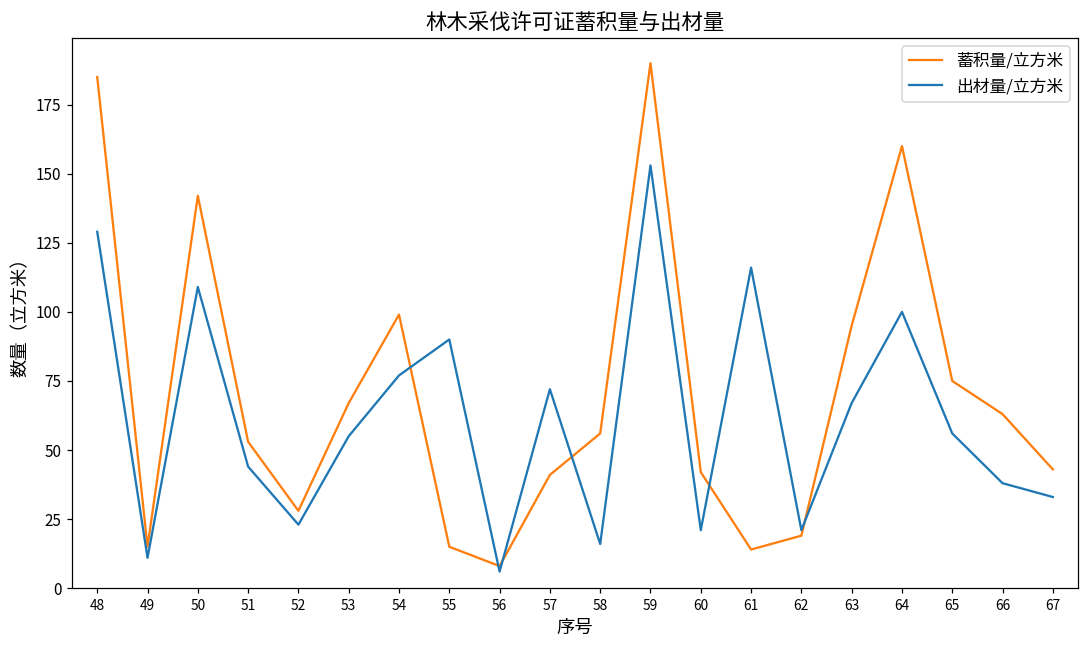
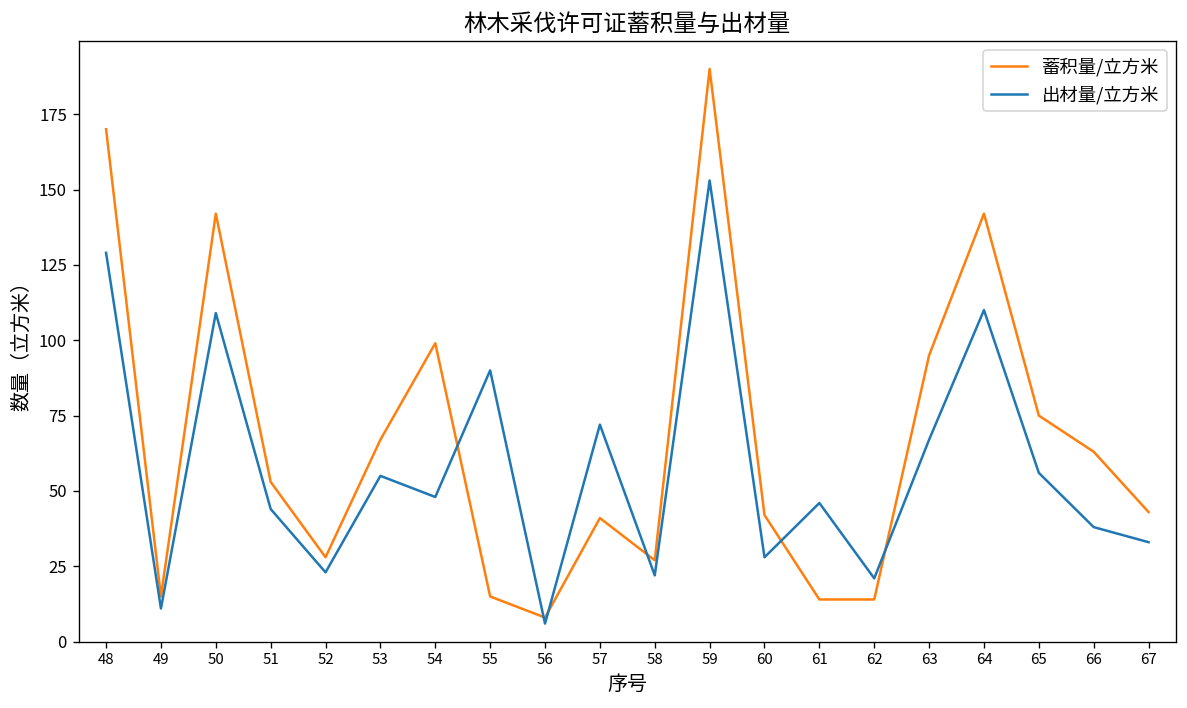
蓄积量/立方米, 48: 185 -> 170
出材量/立方米, 54: 77 -> 48
蓄积量/立方米, 58: 56 -> 27
出材量/立方米, 58: 16 -> 22
出材量/立方米, 60: 21 -> 28
出材量/立方米, 61: 116 -> 46
蓄积量/立方米, 62: 19 -> 14
蓄积量/立方米, 64: 160 -> 142
出材量/立方米, 64: 100 -> 110
